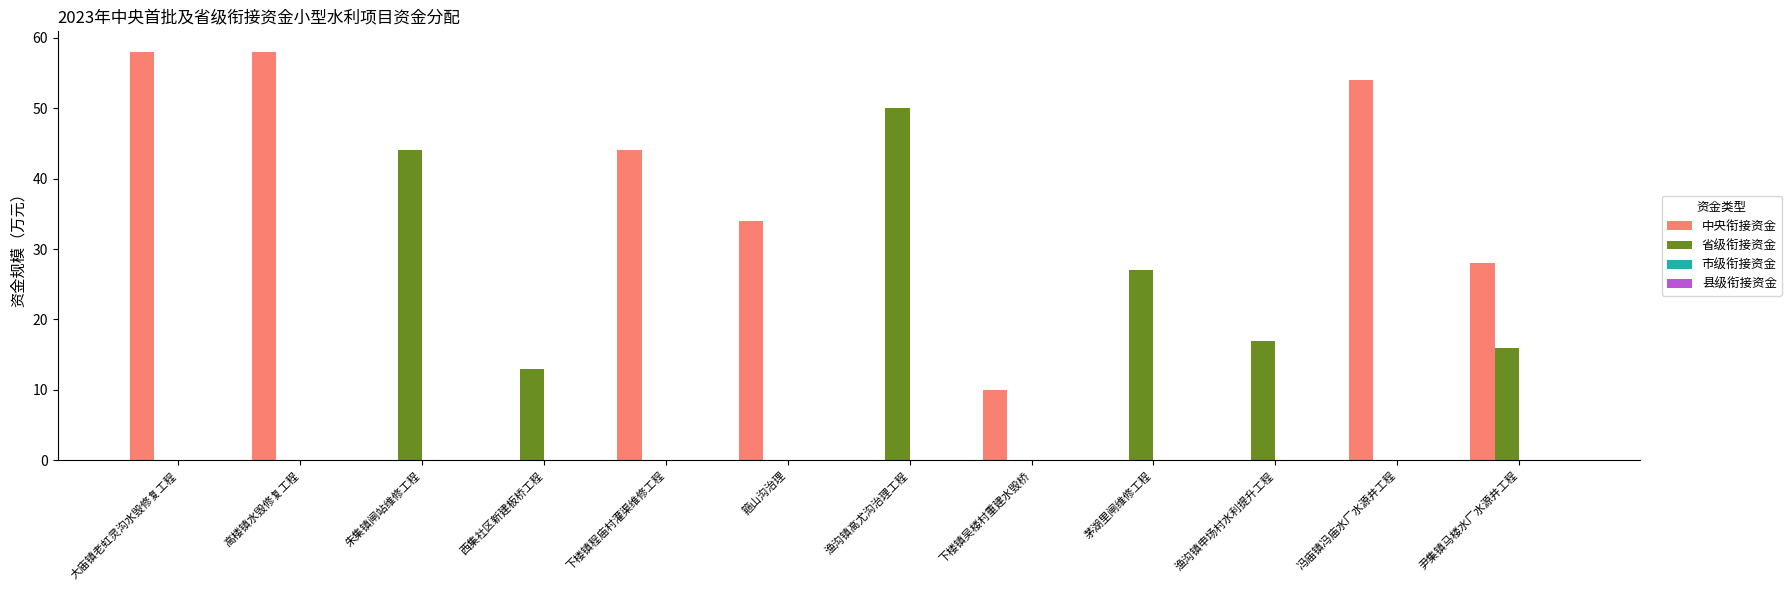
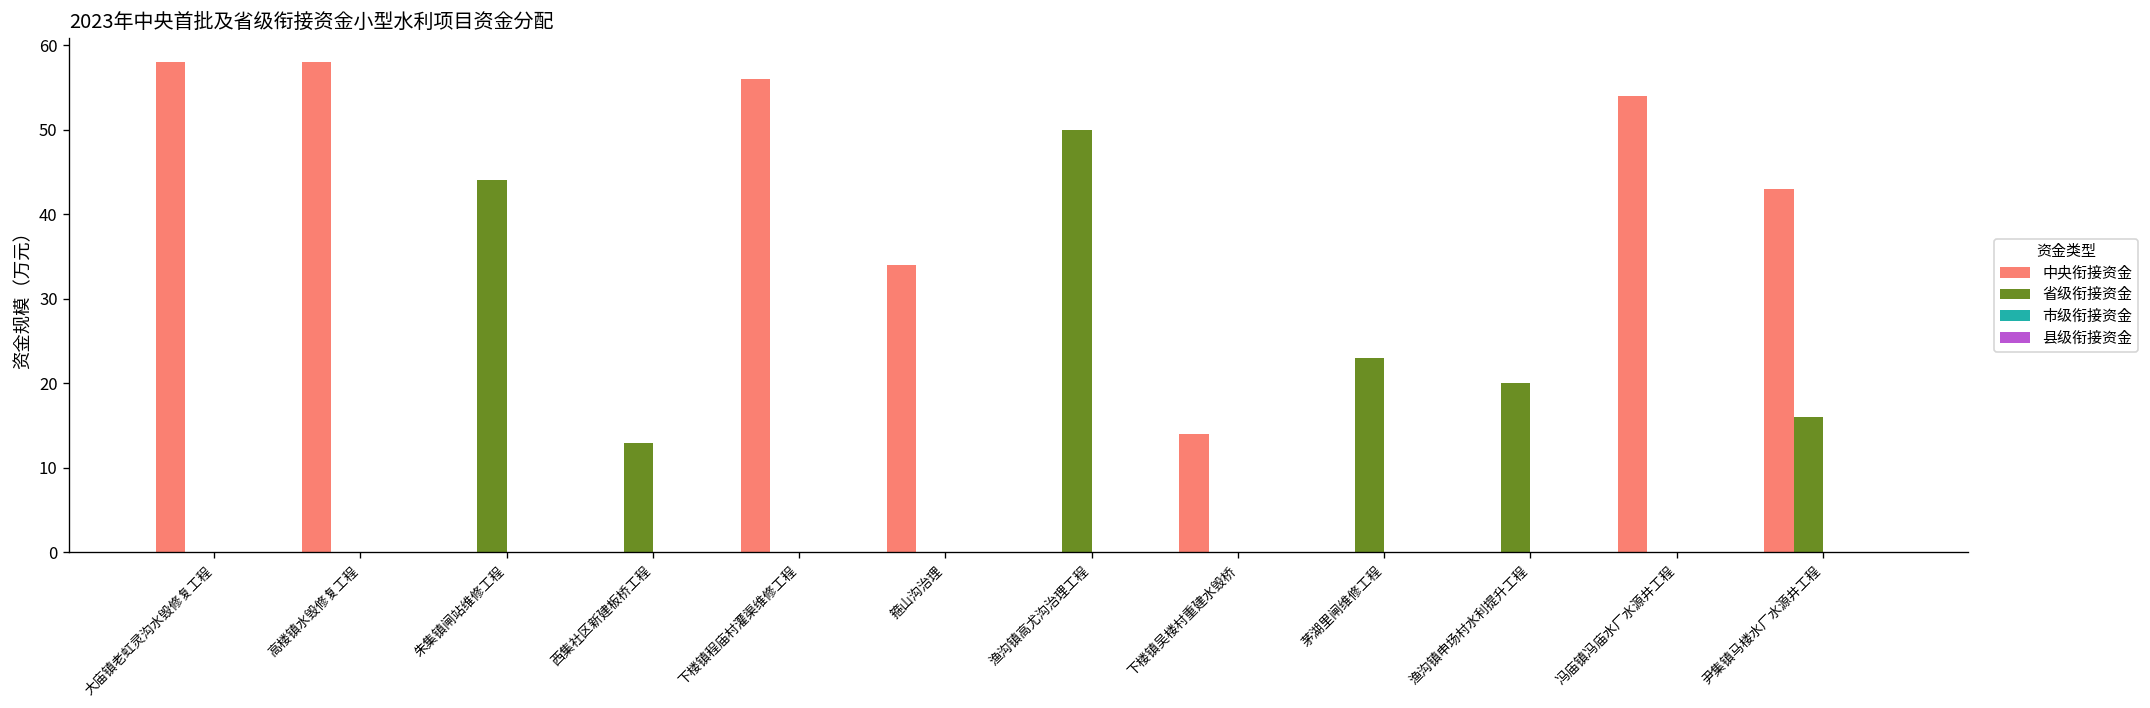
中央衔接资金, 下楼镇程庙村灌渠维修工程: 44 -> 56
中央衔接资金, 下楼镇吴楼村重建水毁桥: 10 -> 14
省级衔接资金, 茅湖里闸维修工程: 27 -> 23
省级衔接资金, 渔沟镇申场村水利提升工程: 17 -> 20
中央衔接资金, 尹集镇马楼水厂水源井工程: 28 -> 43
